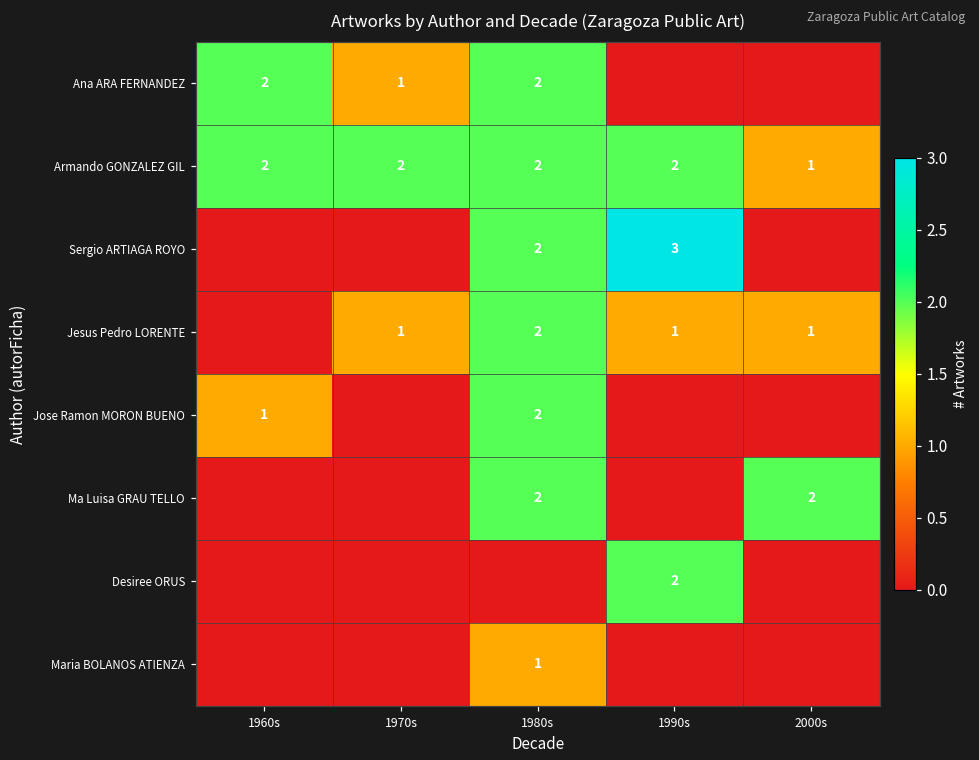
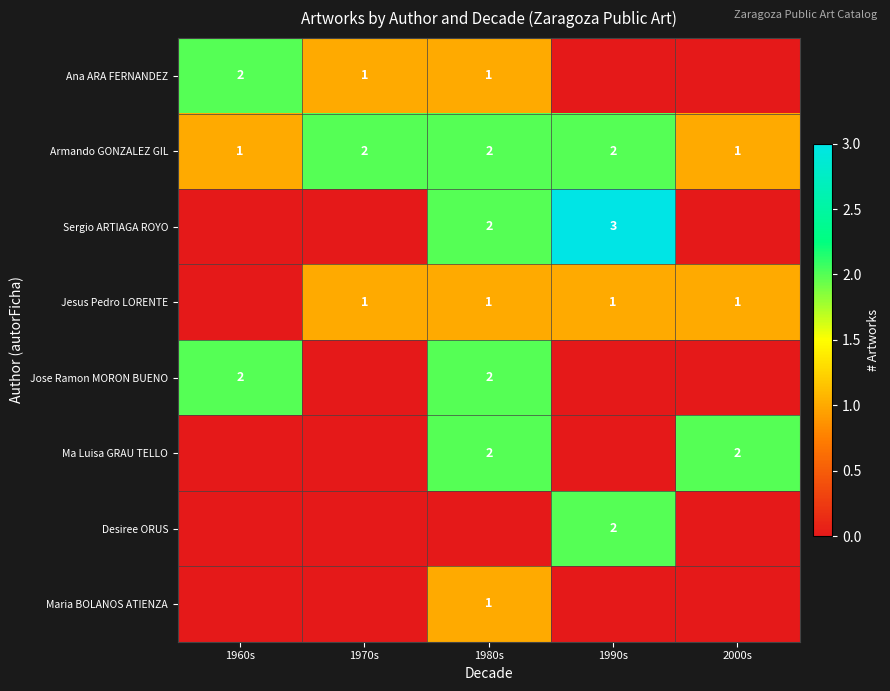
Ana ARA FERNANDEZ, 1980s: 2 -> 1
Armando GONZALEZ GIL, 1960s: 2 -> 1
Jesus Pedro LORENTE, 1980s: 2 -> 1
Jose Ramon MORON BUENO, 1960s: 1 -> 2
